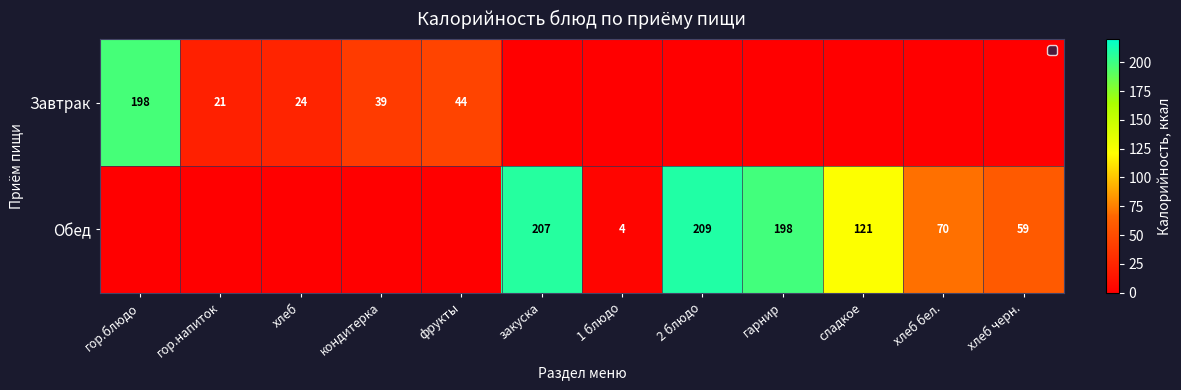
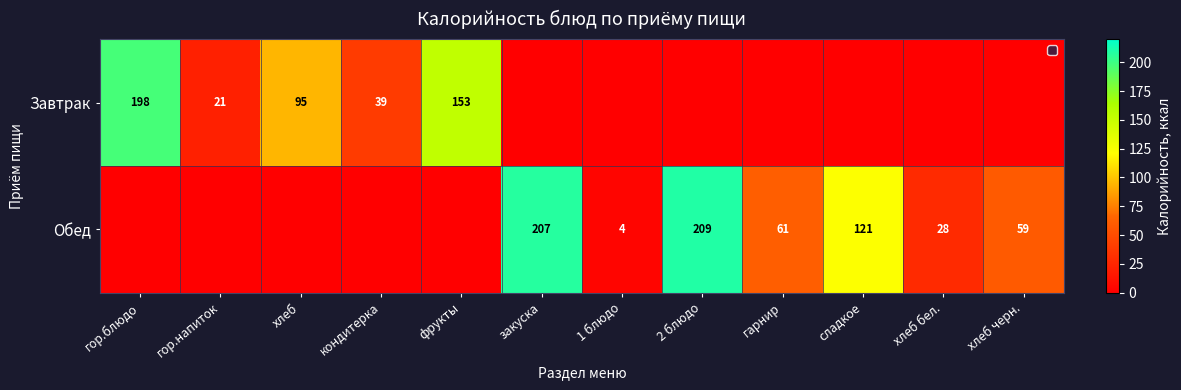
Завтрак, хлеб: 24 -> 95
Завтрак, фрукты: 44 -> 153
Обед, гарнир: 198 -> 61
Обед, хлеб бел.: 70 -> 28
